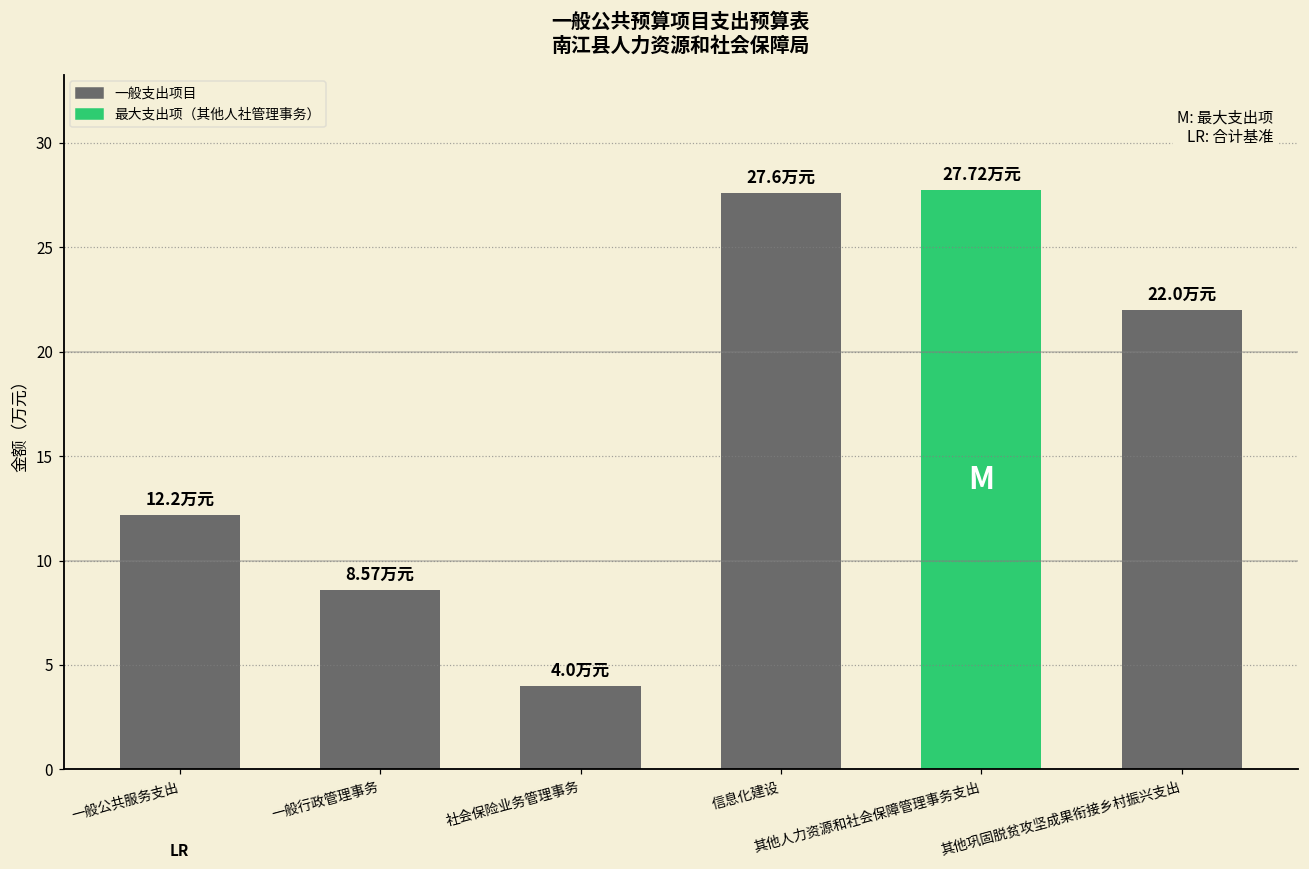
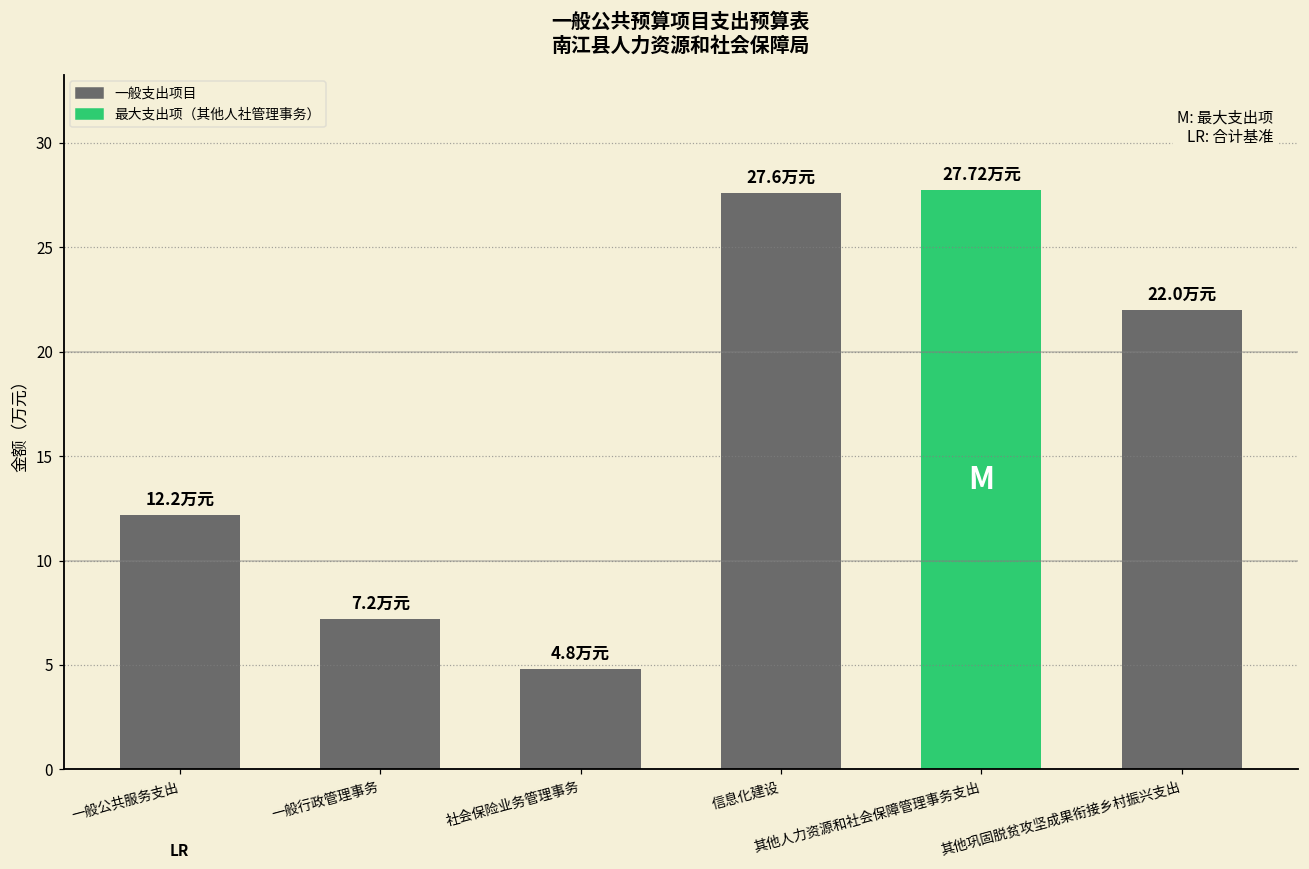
一般行政管理事务: 8.57 -> 7.2
社会保险业务管理事务: 4.0 -> 4.8
